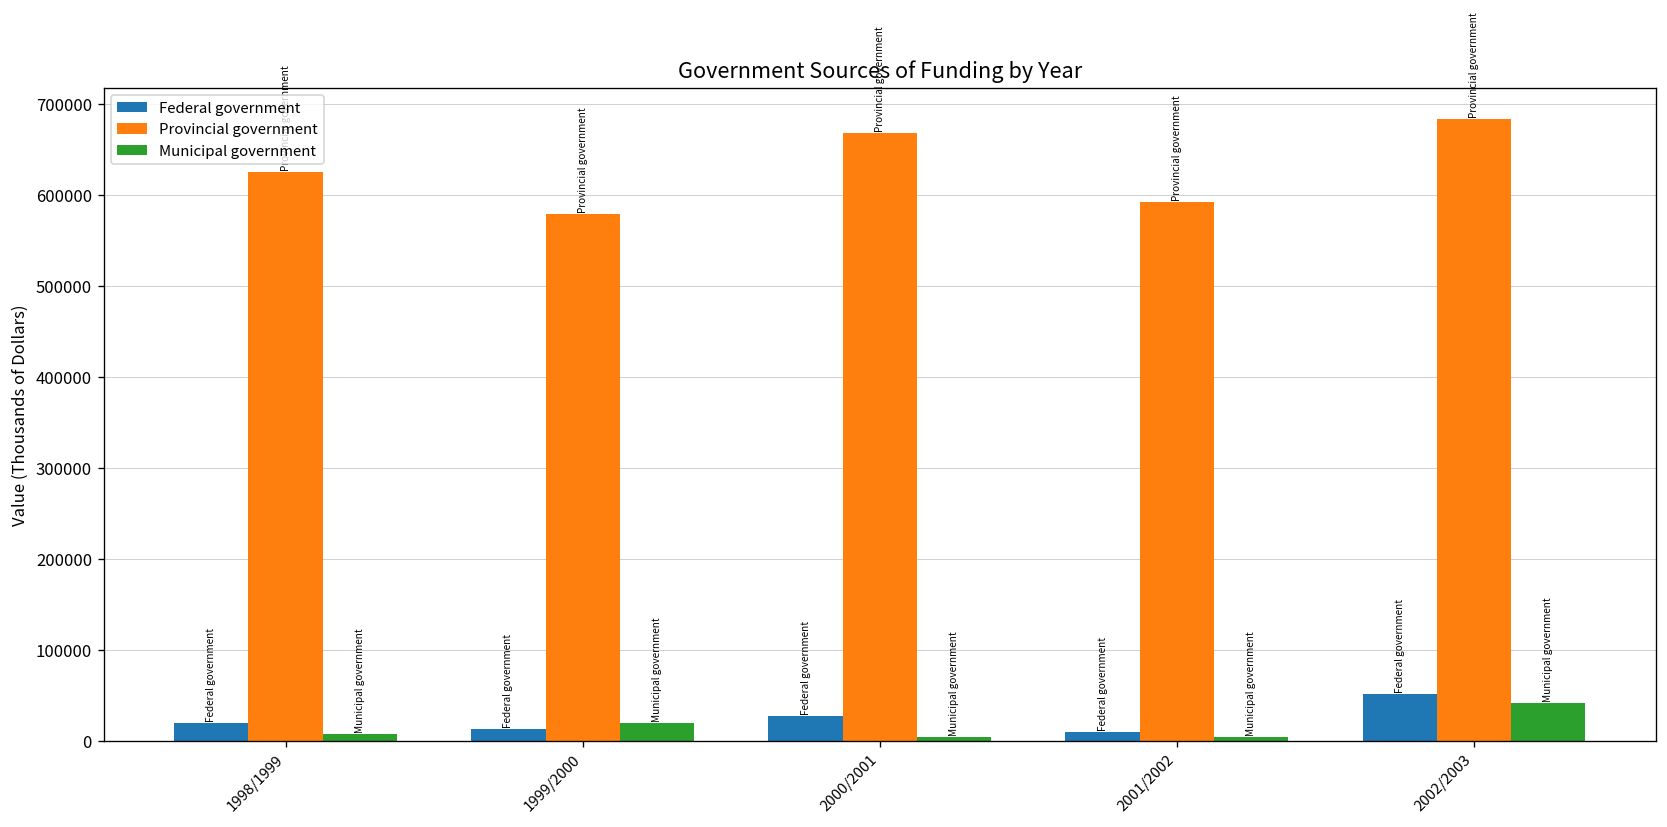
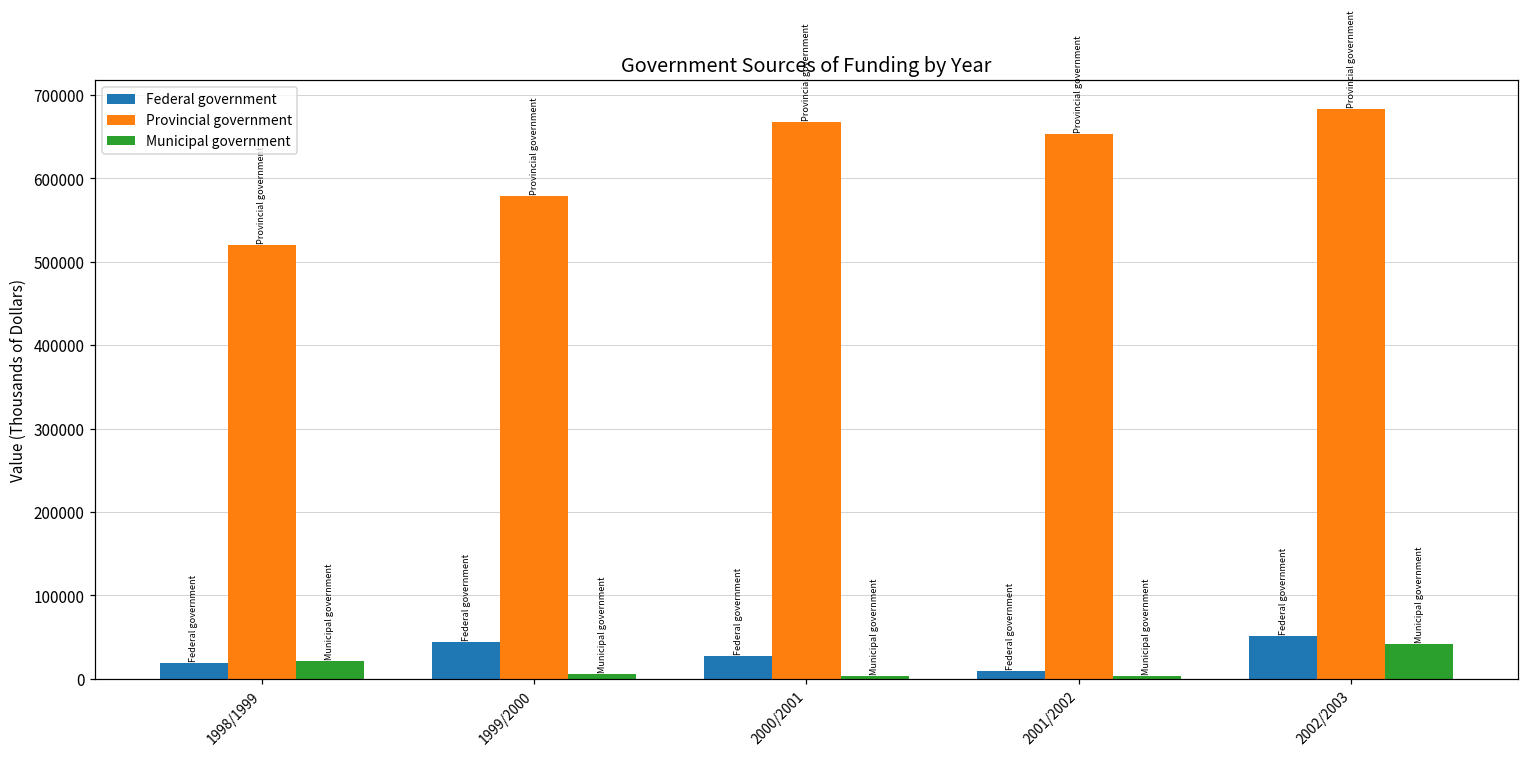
Provincial government, 1998/1999: 620000 -> 520000
Municipal government, 1998/1999: 10000 -> 20000
Federal government, 1999/2000: 10000 -> 40000
Municipal government, 1999/2000: 20000 -> 10000
Provincial government, 2001/2002: 590000 -> 650000
